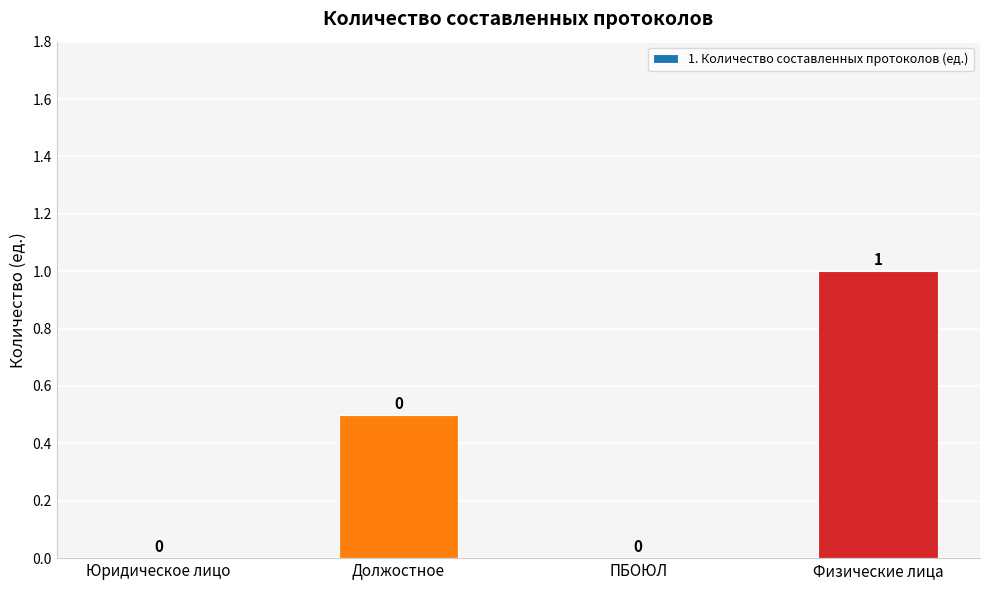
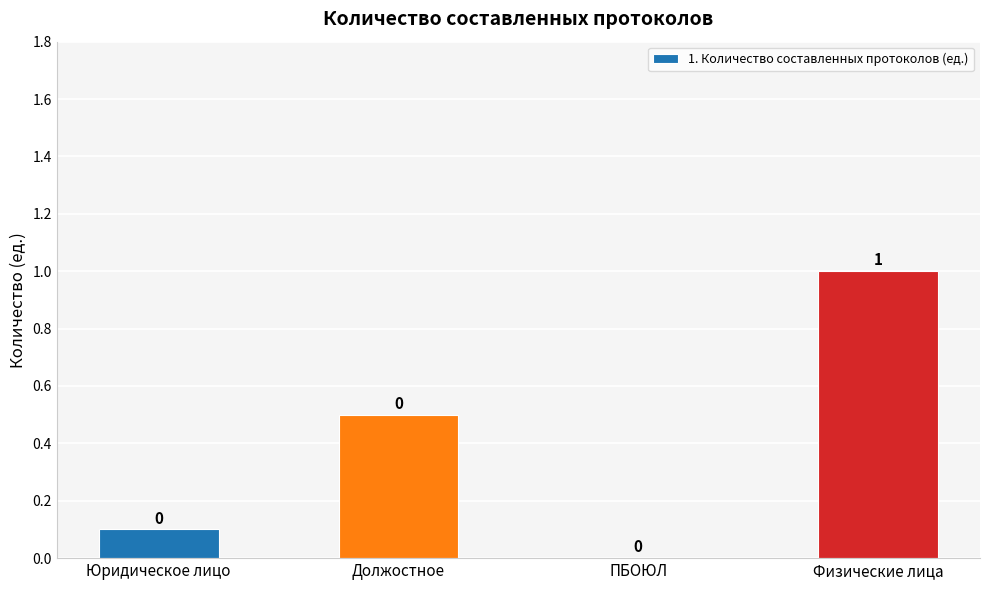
Юридическое лицо: 0.0 -> 0.1
